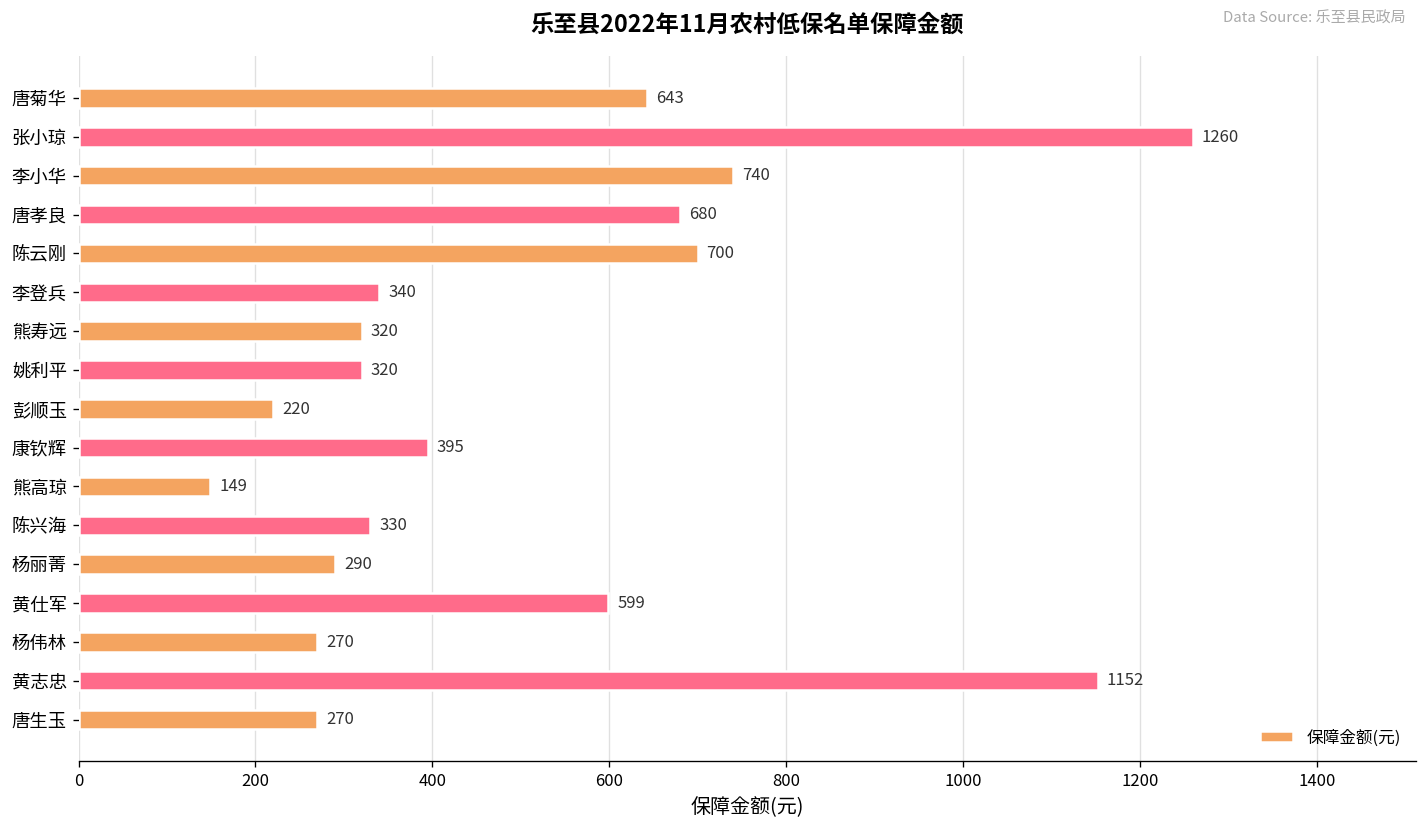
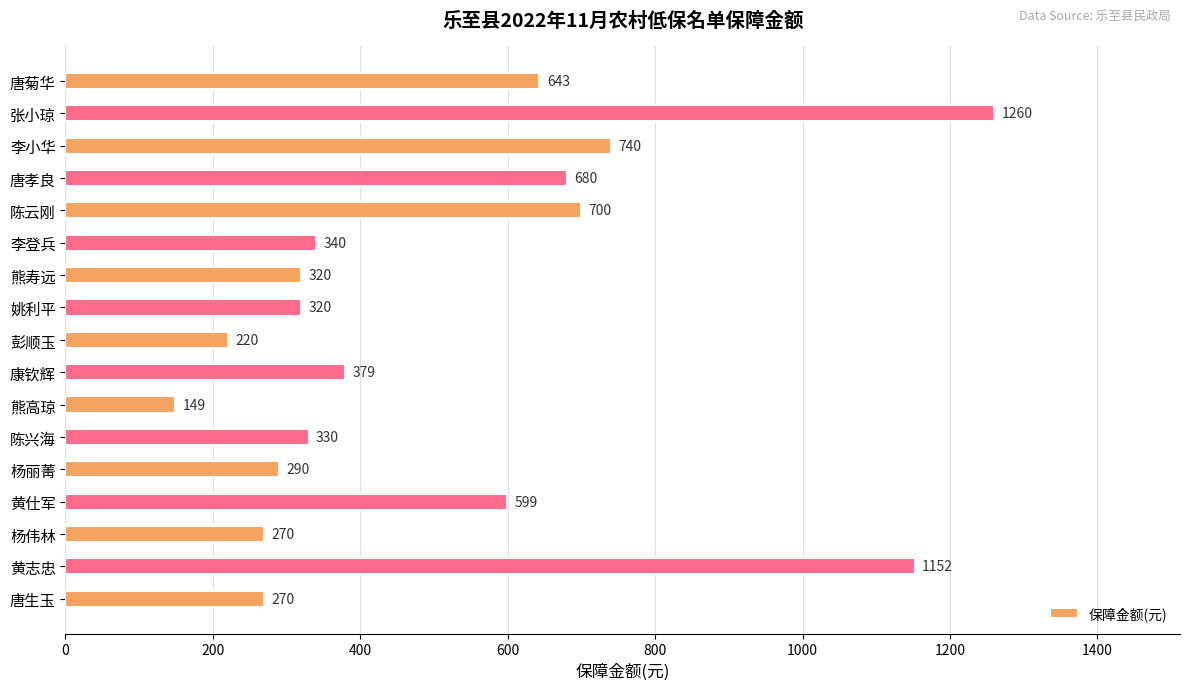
康钦辉: 395 -> 379
